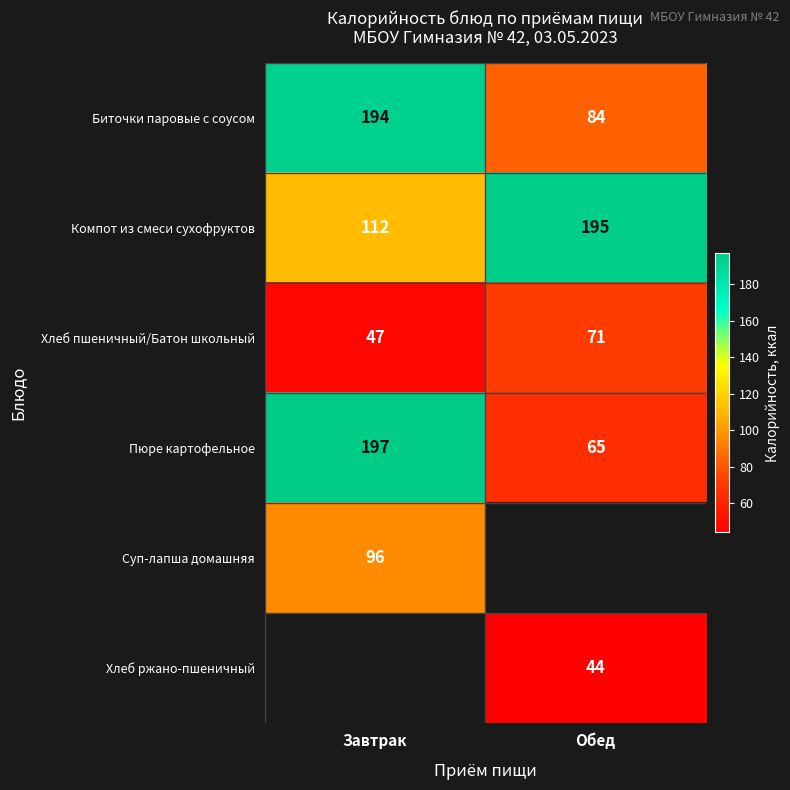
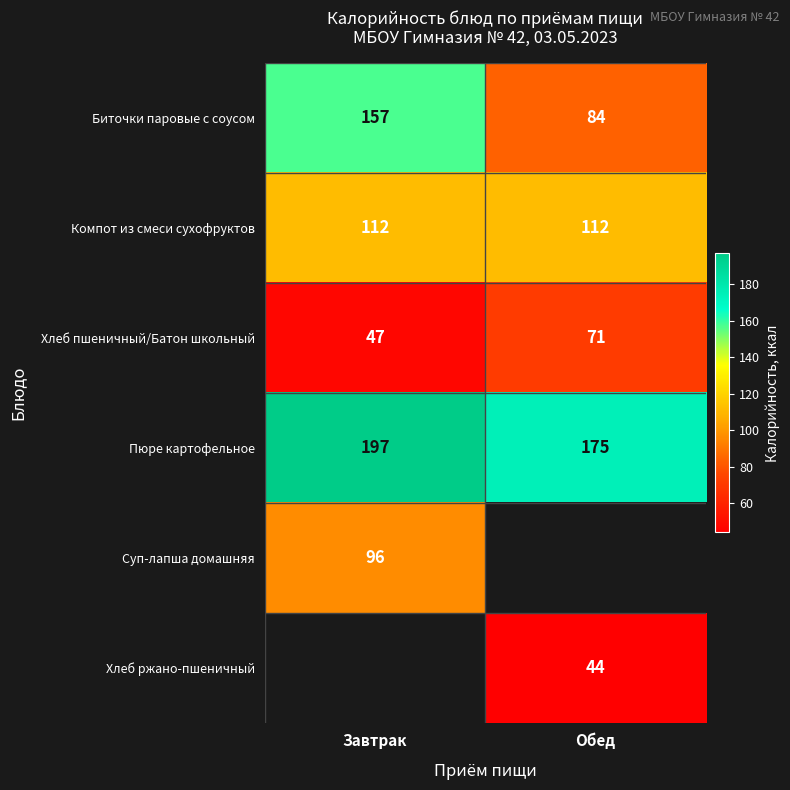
Биточки паровые с соусом, Завтрак: 194 -> 157
Компот из смеси сухофруктов, Обед: 195 -> 112
Пюре картофельное, Обед: 65 -> 175
